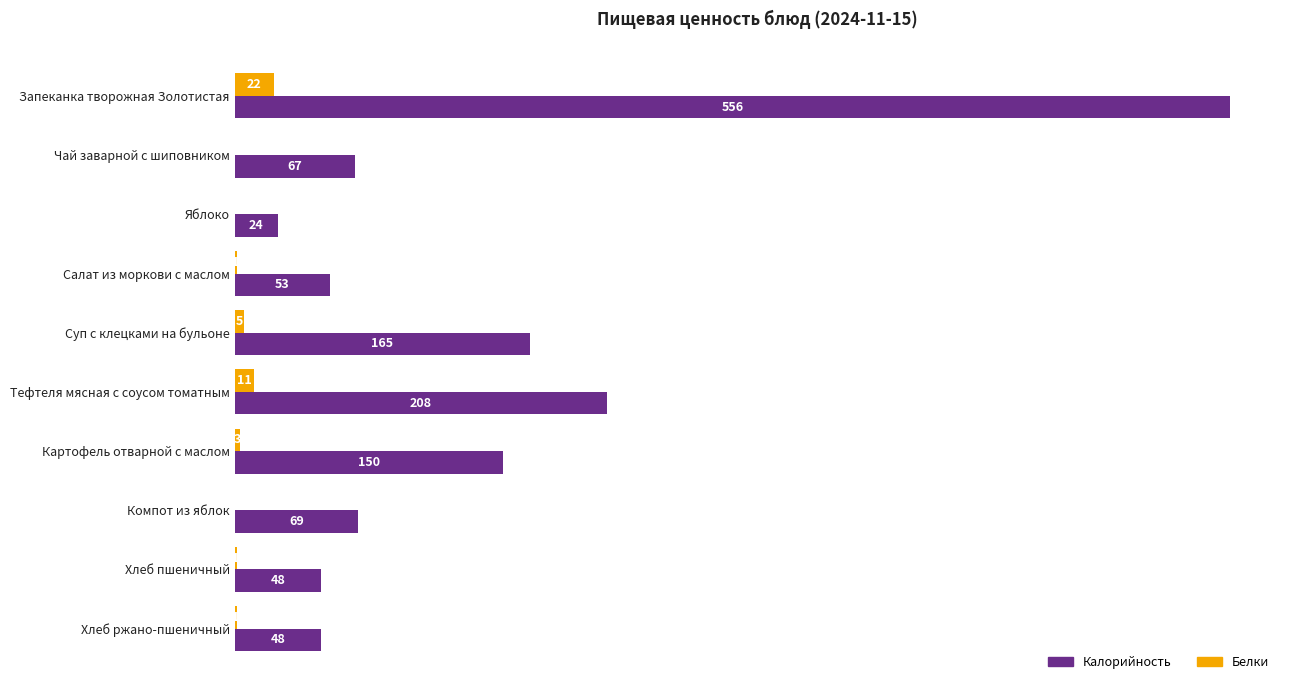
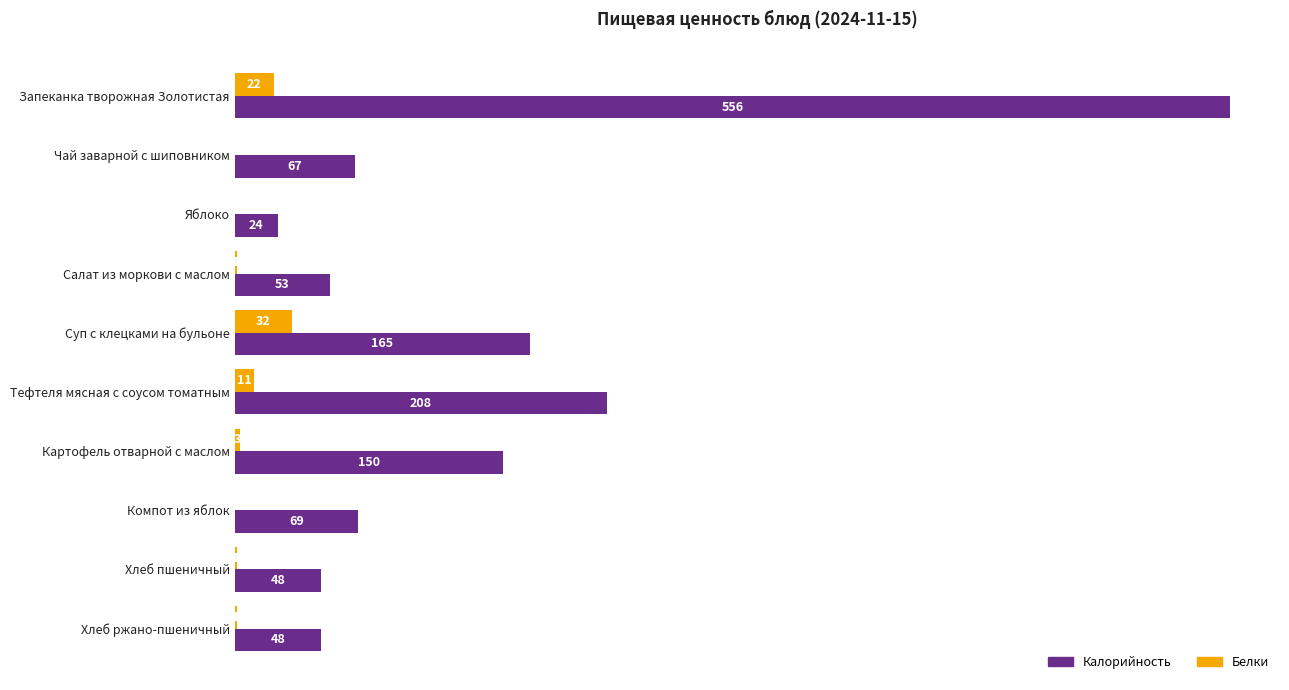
Белки, Суп с клецками на бульоне: 5 -> 32
